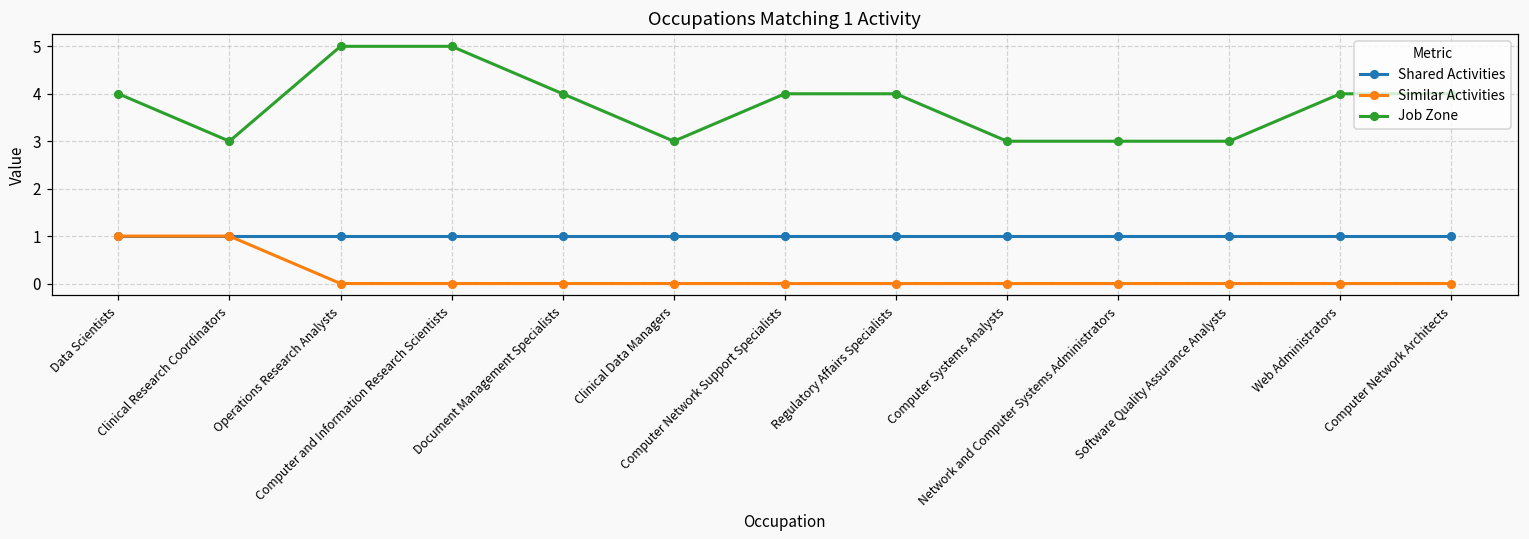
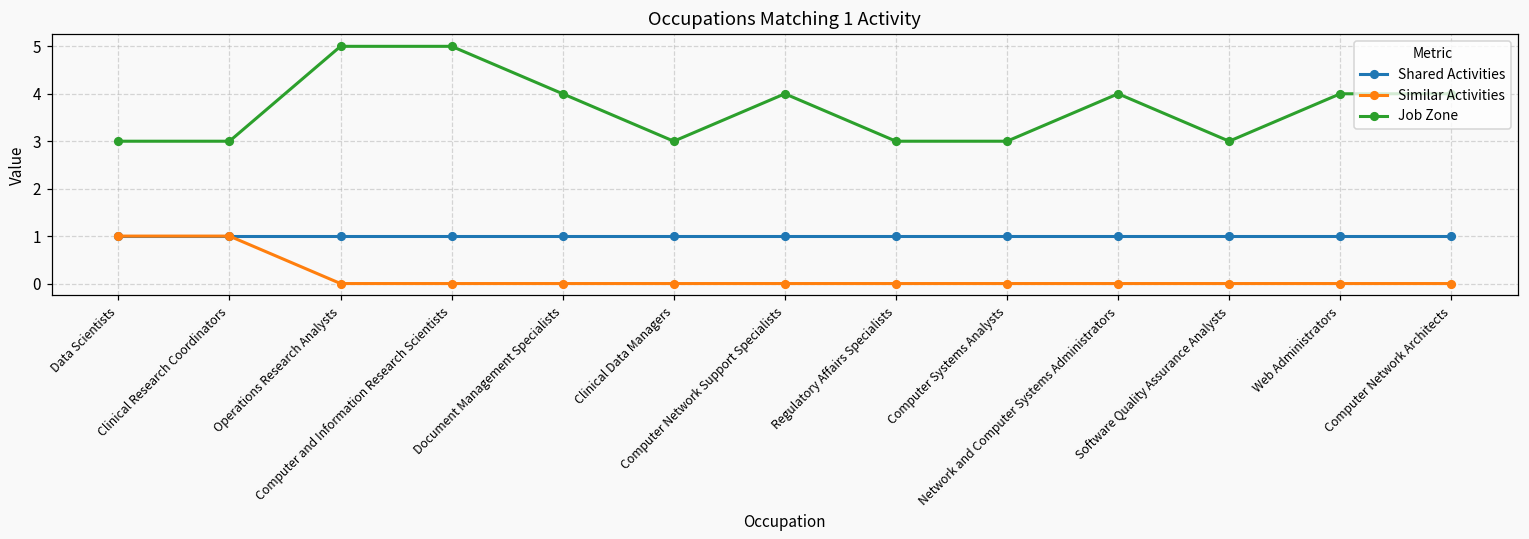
Job Zone, Data Scientists: 4 -> 3
Job Zone, Regulatory Affairs Specialists: 4 -> 3
Job Zone, Network and Computer Systems Administrators: 3 -> 4
